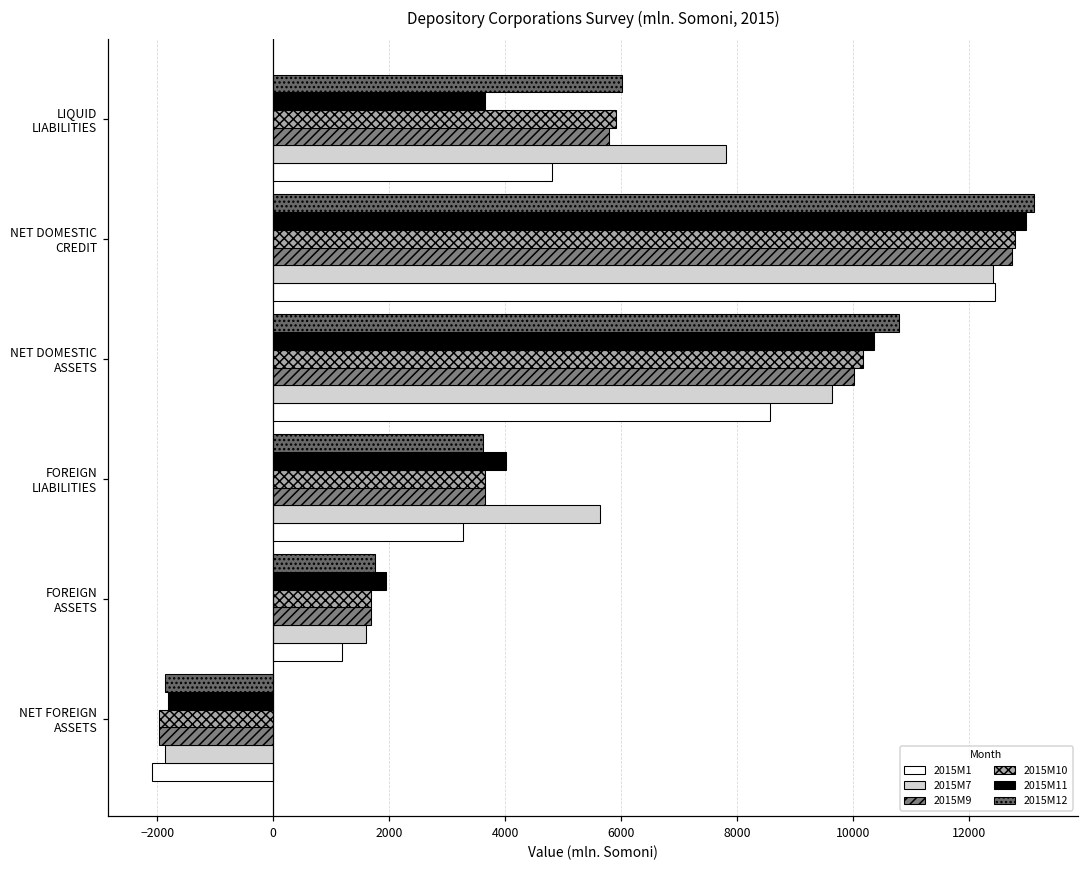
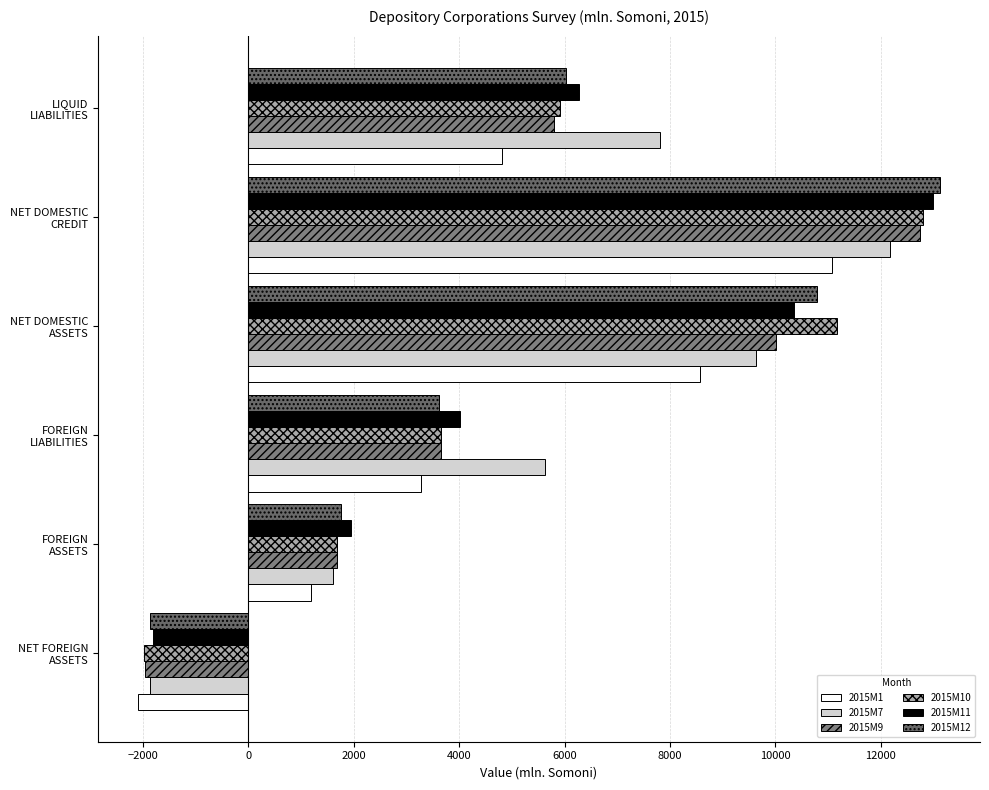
2015M11, LIQUID LIABILITIES: 3600 -> 6300
2015M7, NET DOMESTIC CREDIT: 12400 -> 12200
2015M1, NET DOMESTIC CREDIT: 12500 -> 11100
2015M10, NET DOMESTIC ASSETS: 10200 -> 11200
